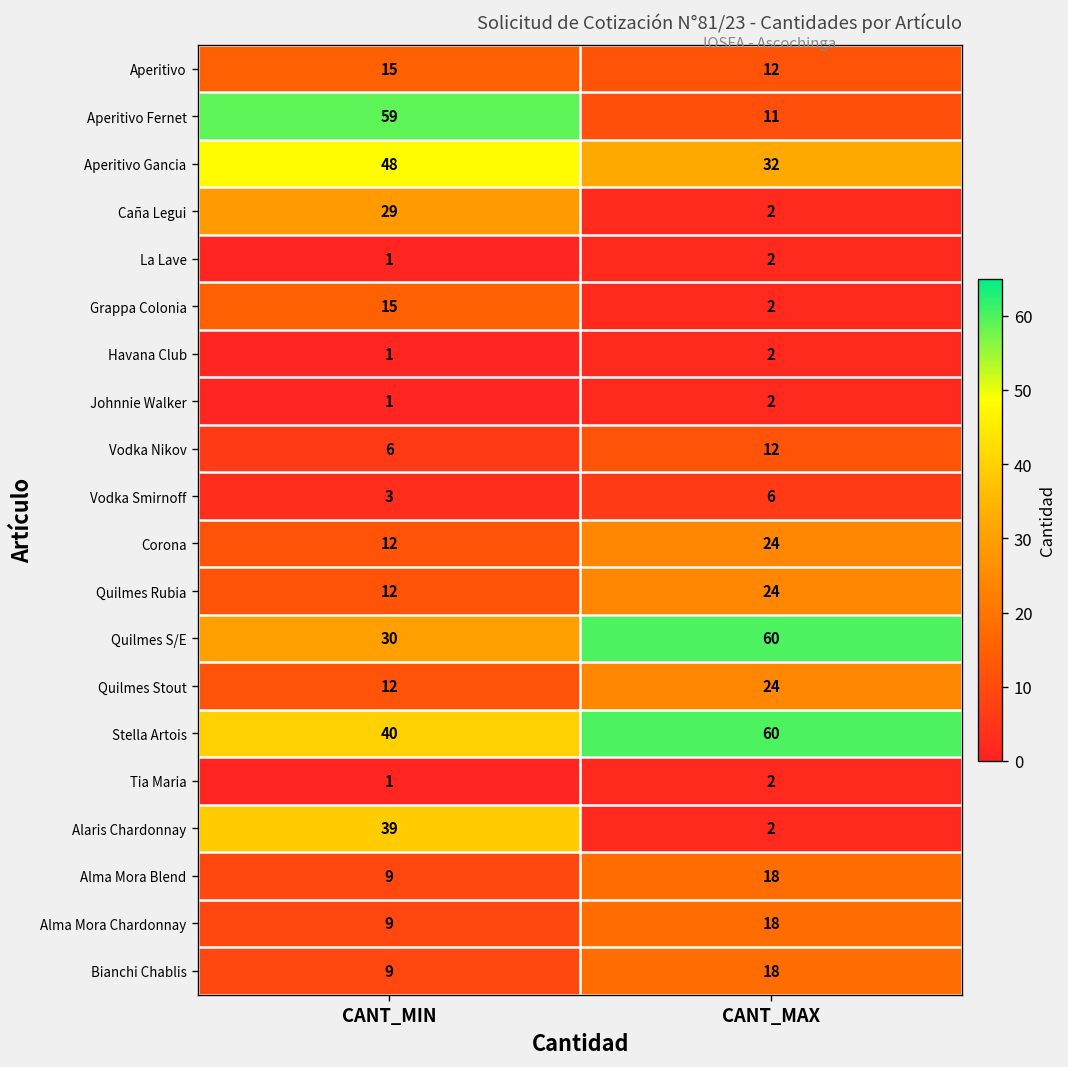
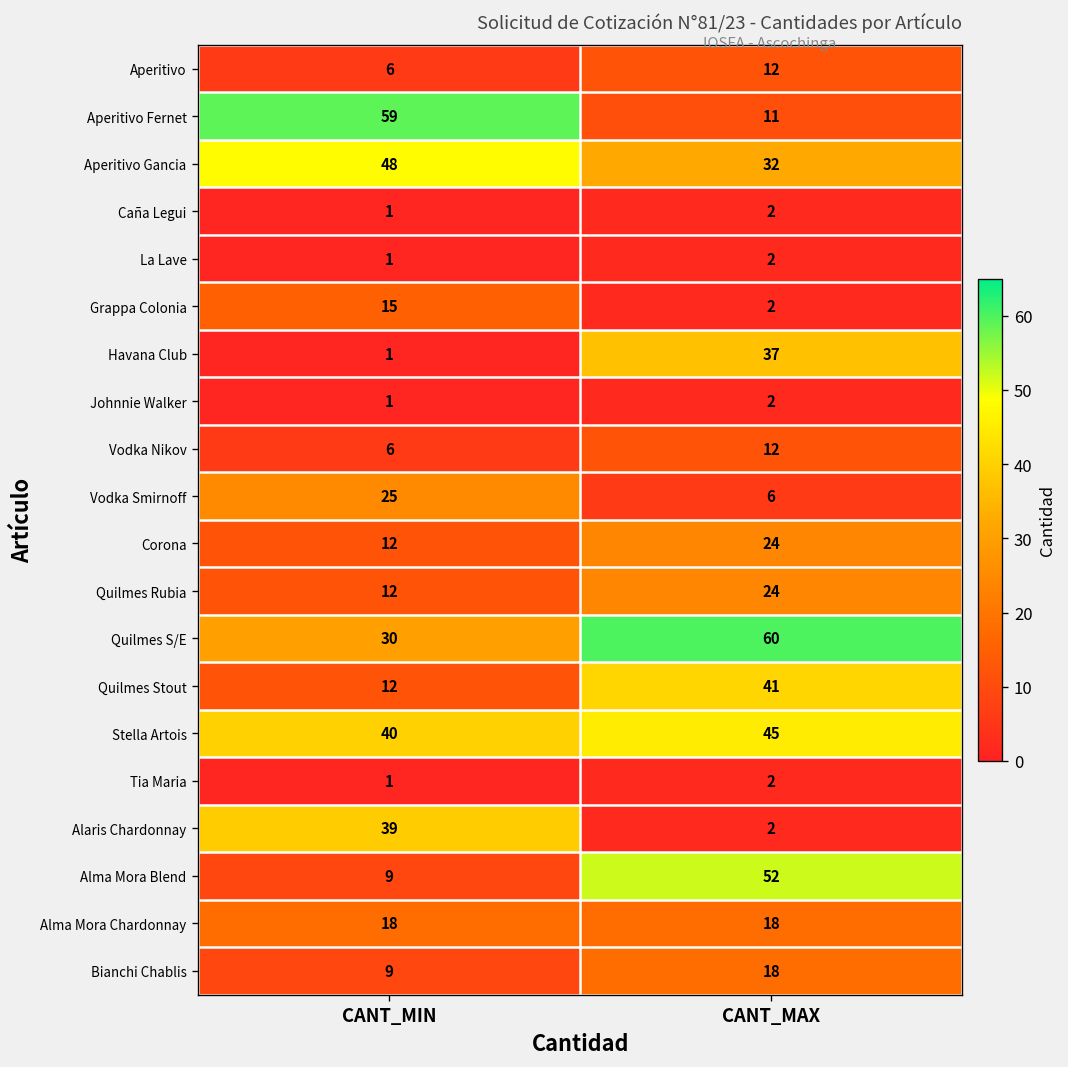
Aperitivo, CANT_MIN: 15 -> 6
Caña Legui, CANT_MIN: 29 -> 1
Havana Club, CANT_MAX: 2 -> 37
Vodka Smirnoff, CANT_MIN: 3 -> 25
Quilmes Stout, CANT_MAX: 24 -> 41
Stella Artois, CANT_MAX: 60 -> 45
Alma Mora Blend, CANT_MAX: 18 -> 52
Alma Mora Chardonnay, CANT_MIN: 9 -> 18
